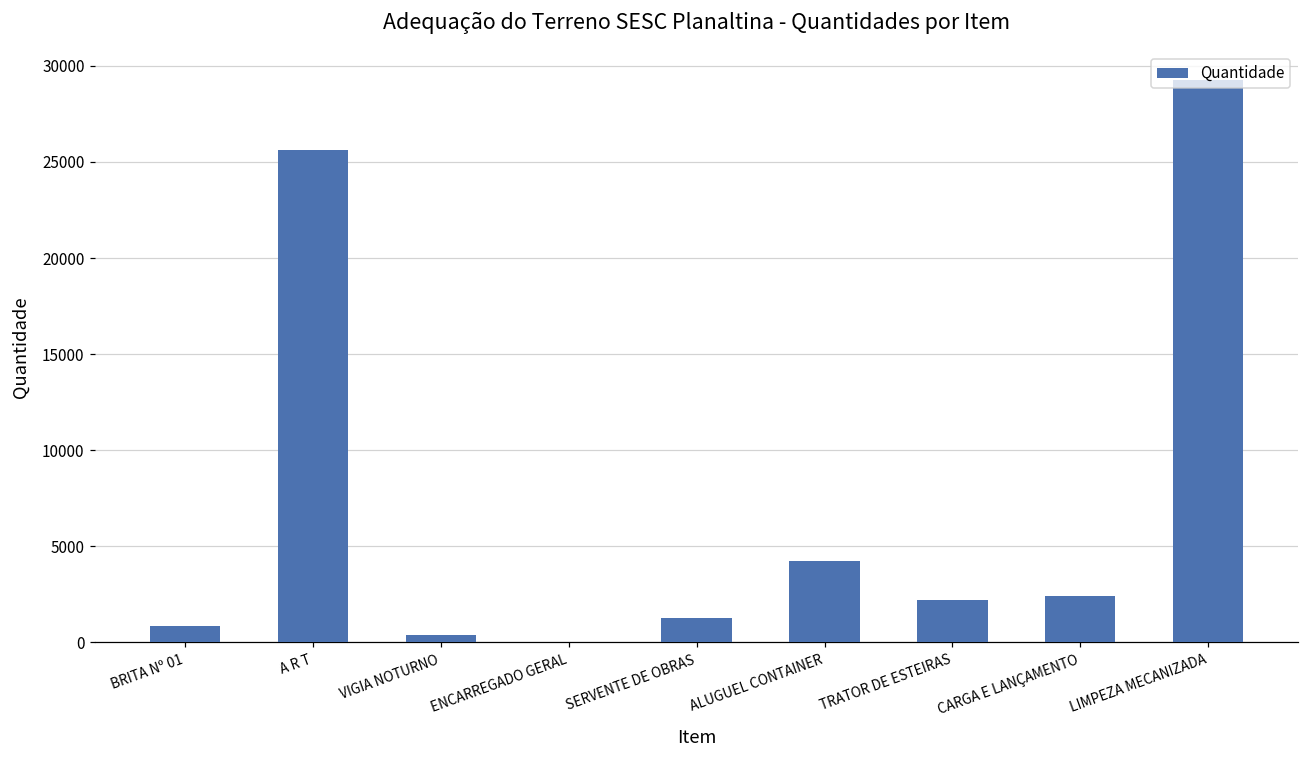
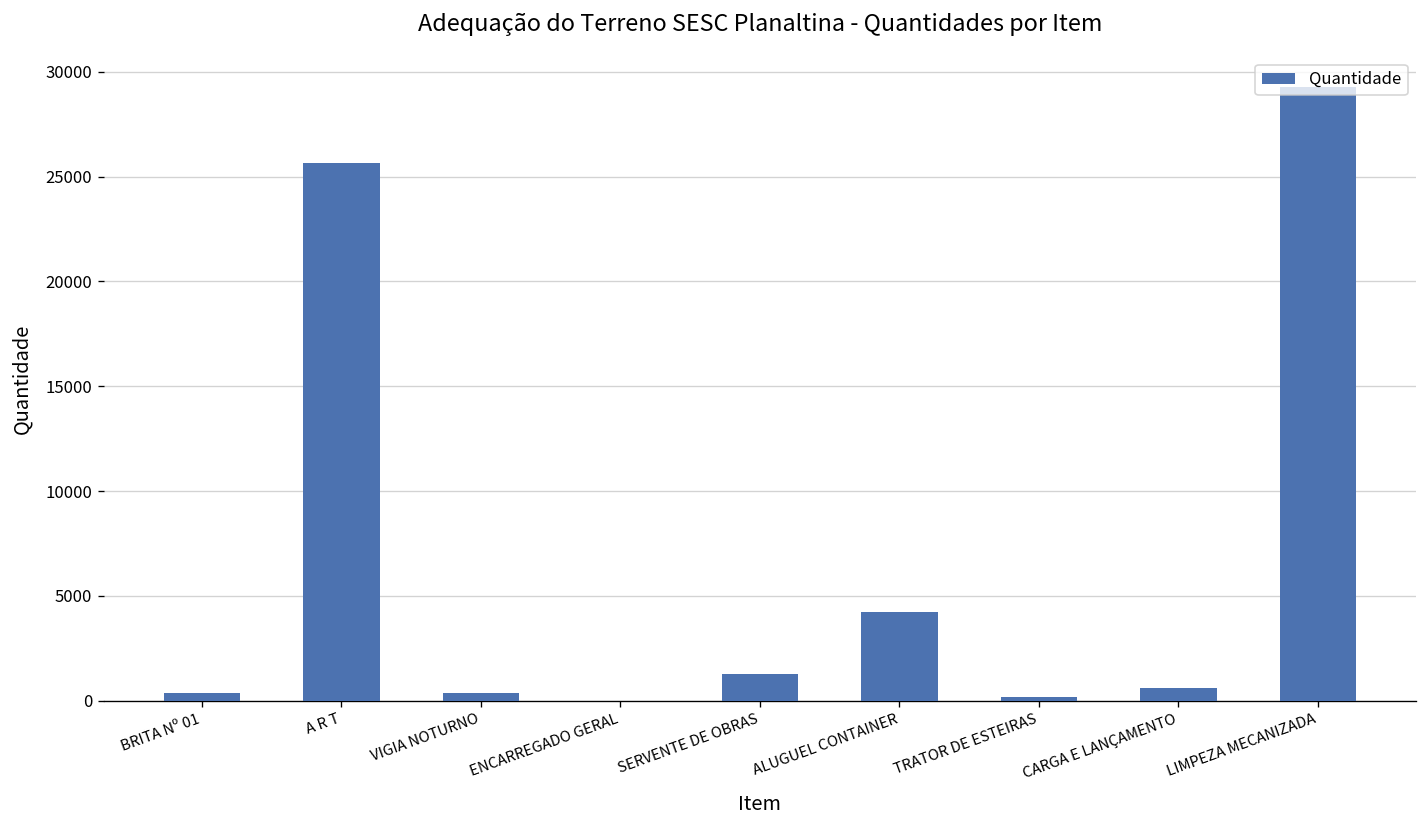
BRITA Nº 01: 900 -> 400
TRATOR DE ESTEIRAS: 2200 -> 200
CARGA E LANÇAMENTO: 2400 -> 600
